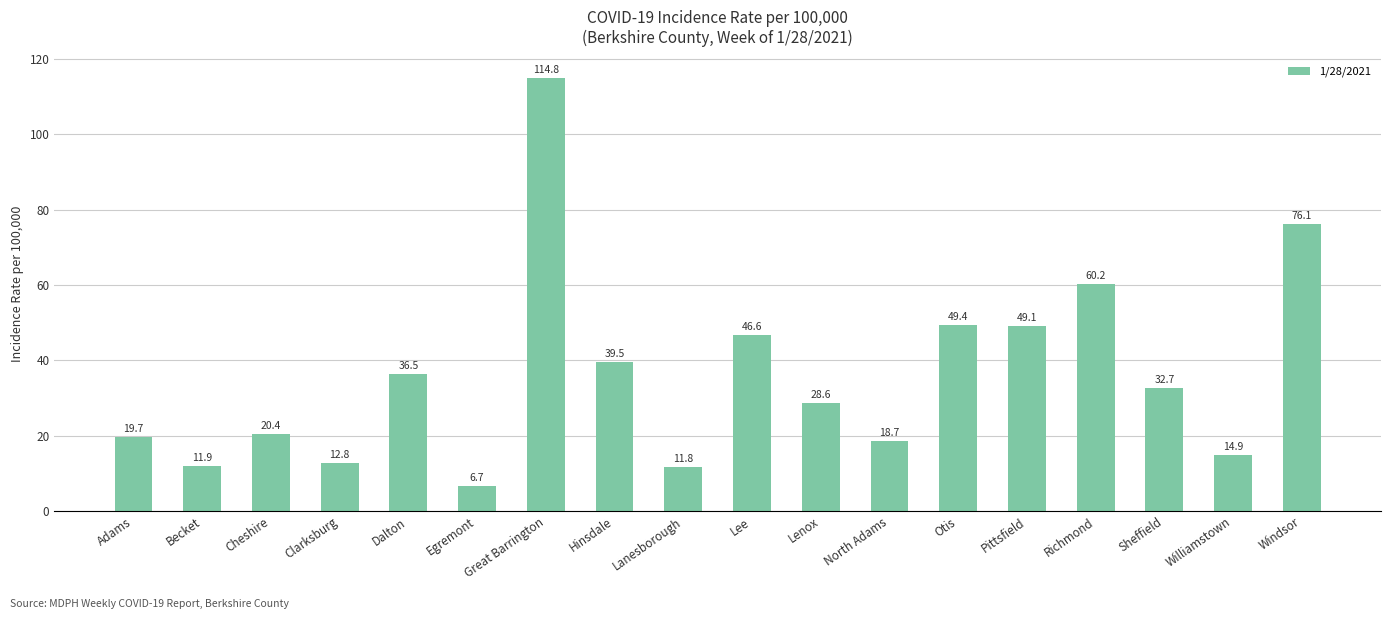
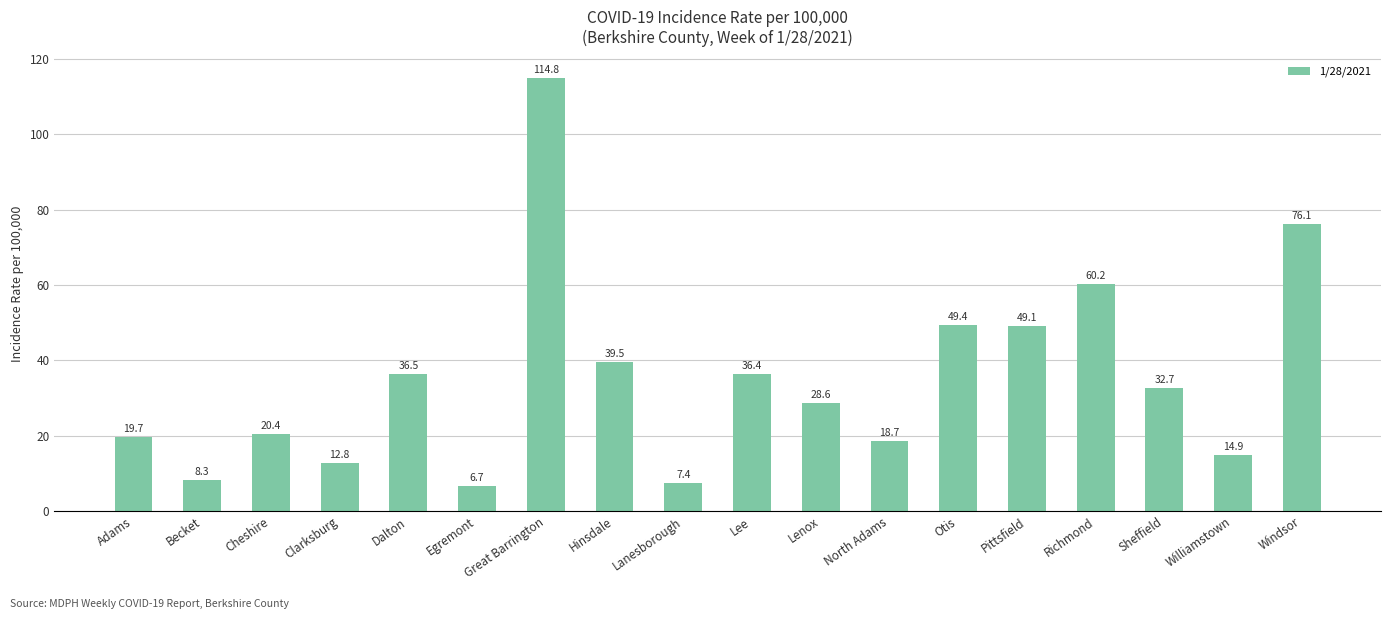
Becket: 11.9 -> 8.3
Lanesborough: 11.8 -> 7.4
Lee: 46.6 -> 36.4
